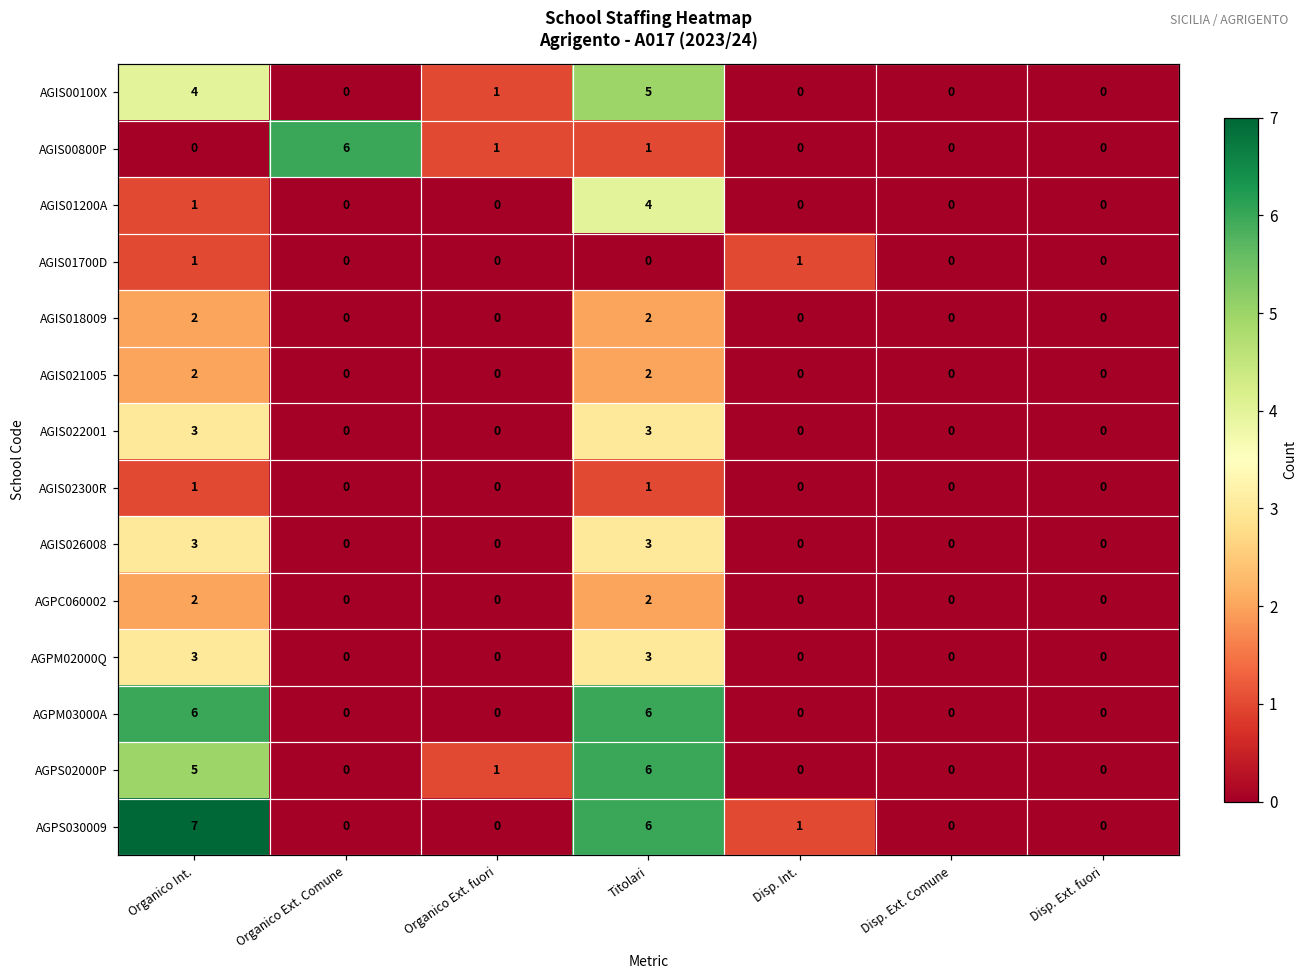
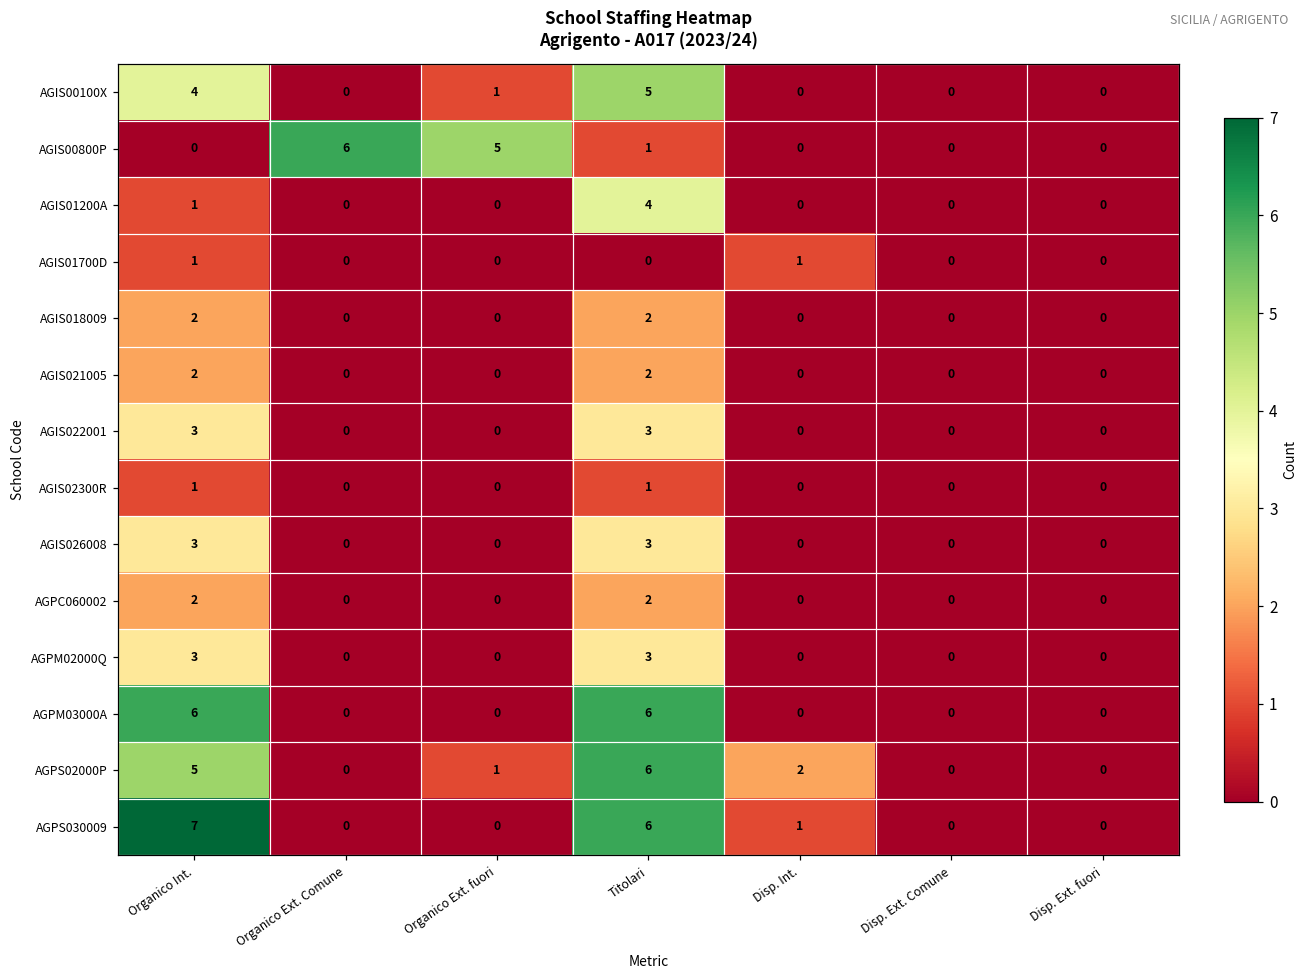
AGIS00800P, Organico Ext. fuori: 1 -> 5
AGPS02000P, Disp. Int.: 0 -> 2
